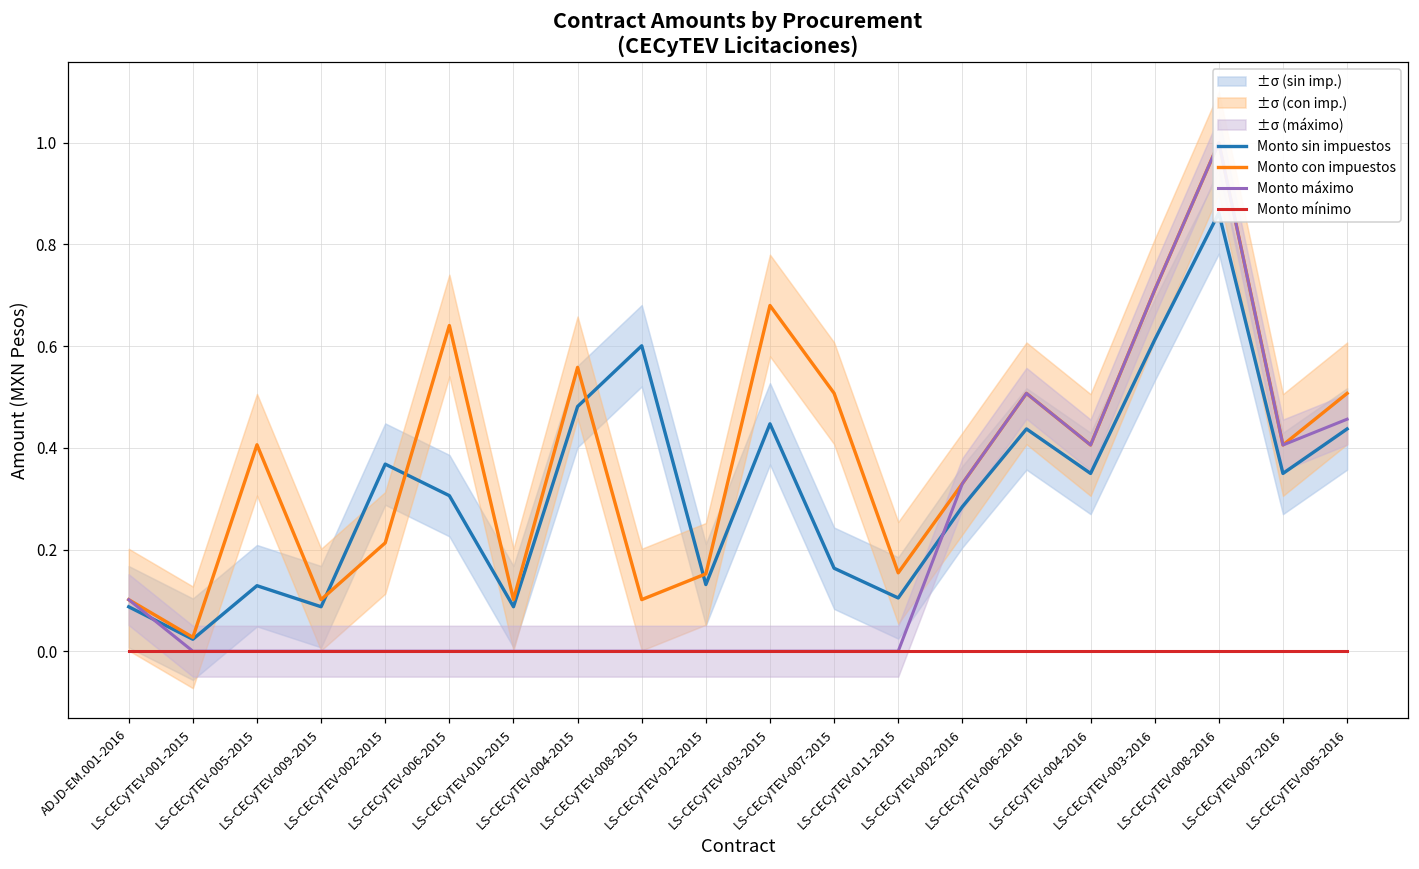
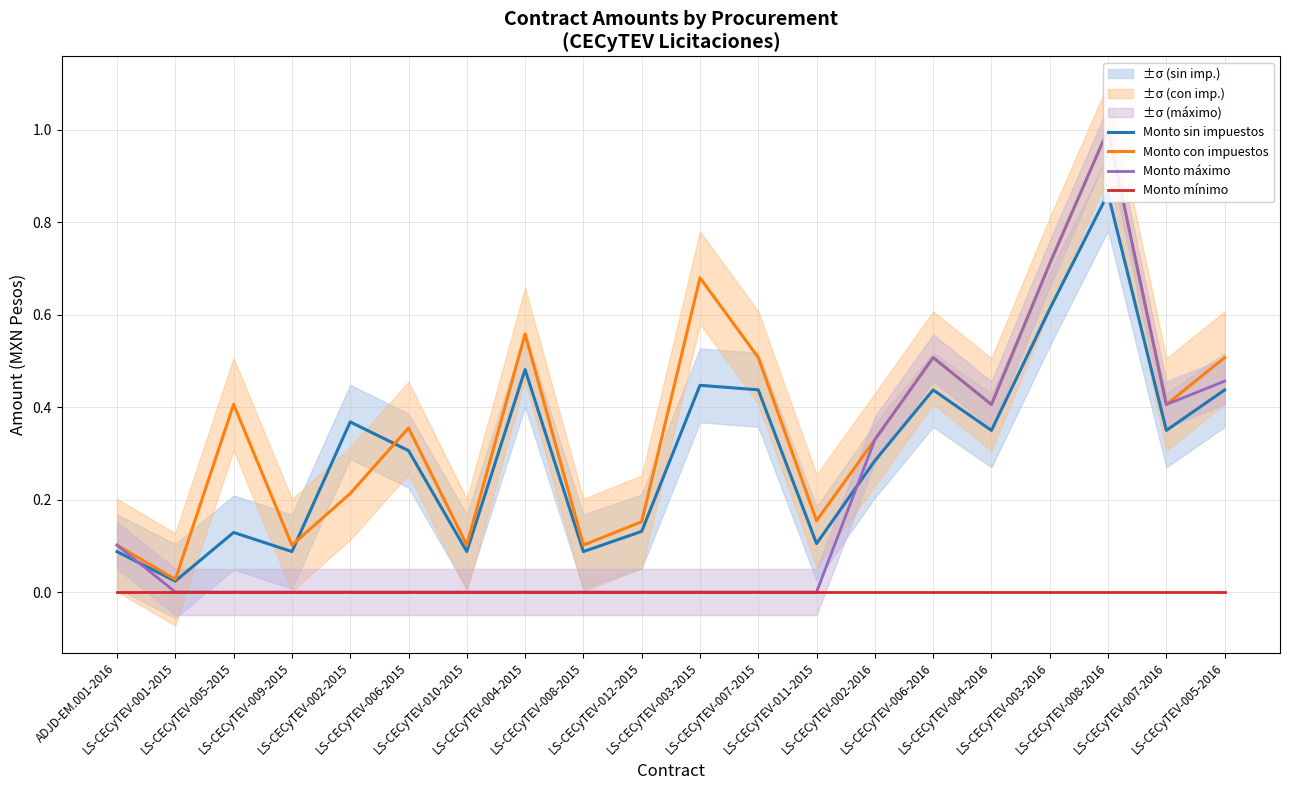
Monto con impuestos, LS-CECyTEV-006-2015: 0.64 -> 0.35
Monto sin impuestos, LS-CECyTEV-008-2015: 0.60 -> 0.09
Monto sin impuestos, LS-CECyTEV-007-2015: 0.16 -> 0.44
